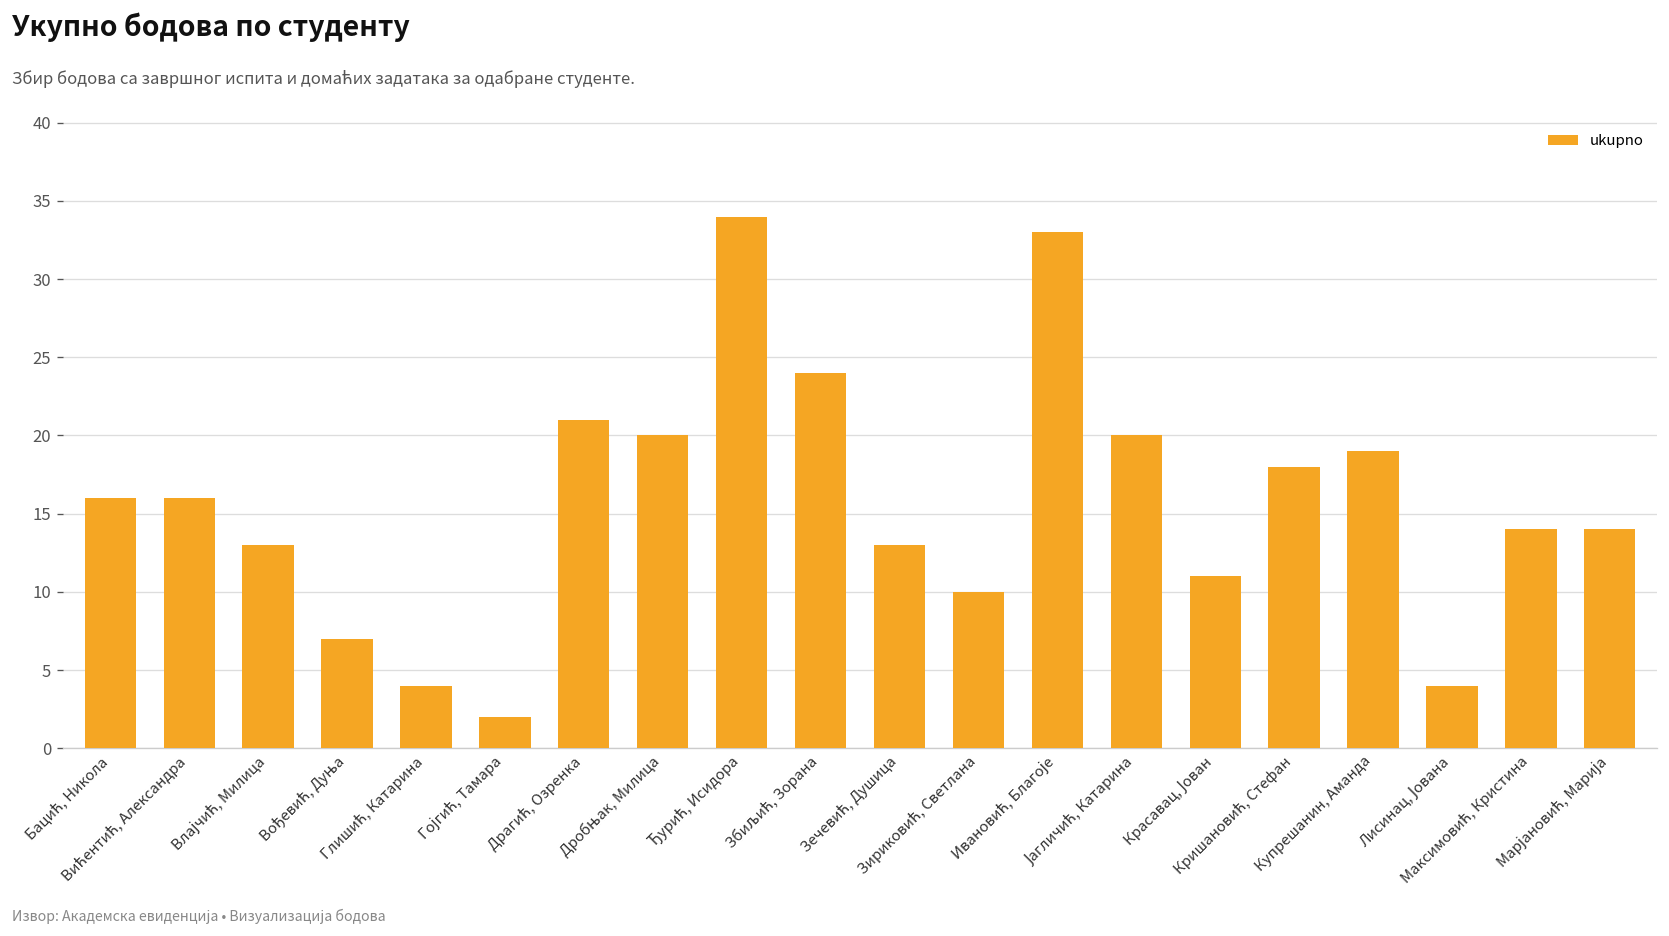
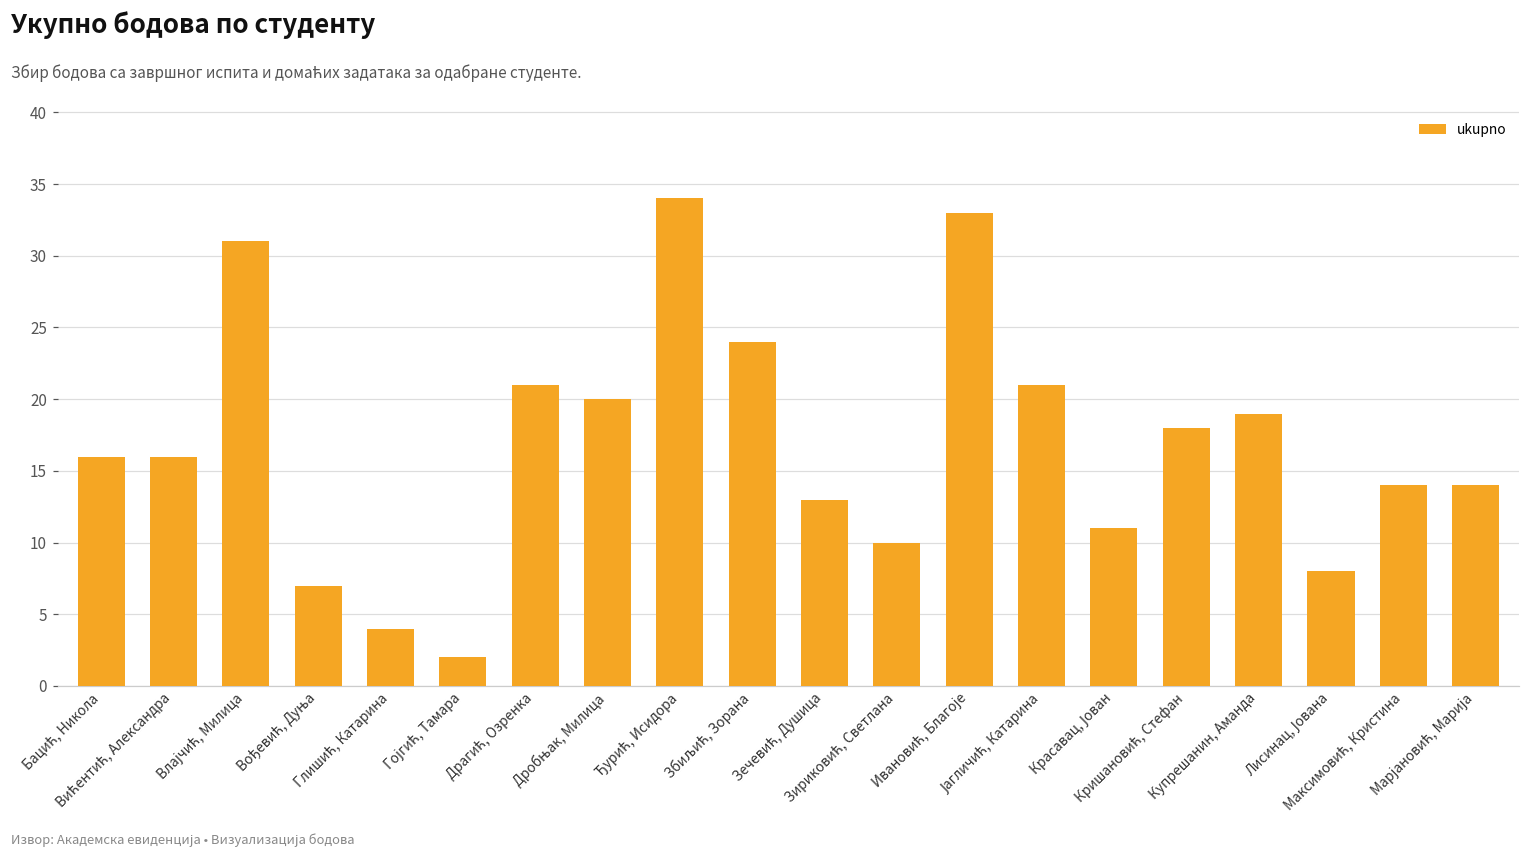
Влајчић, Милица: 13 -> 31
Јагличић, Катарина: 20 -> 21
Лисинац, Јована: 4 -> 8
